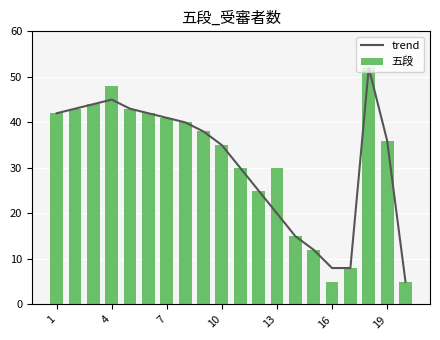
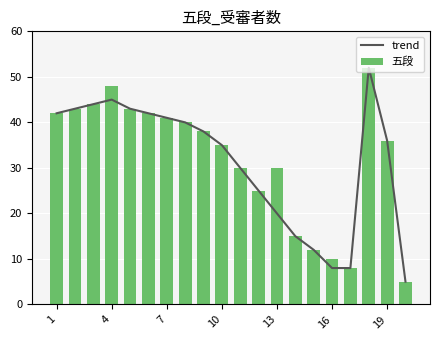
五段, 16: 5 -> 10
